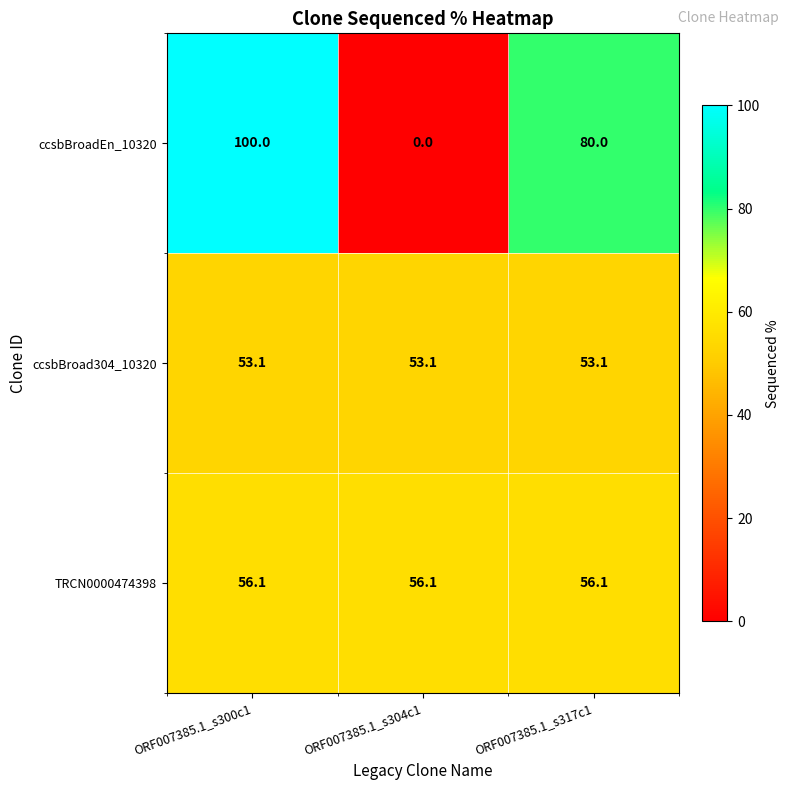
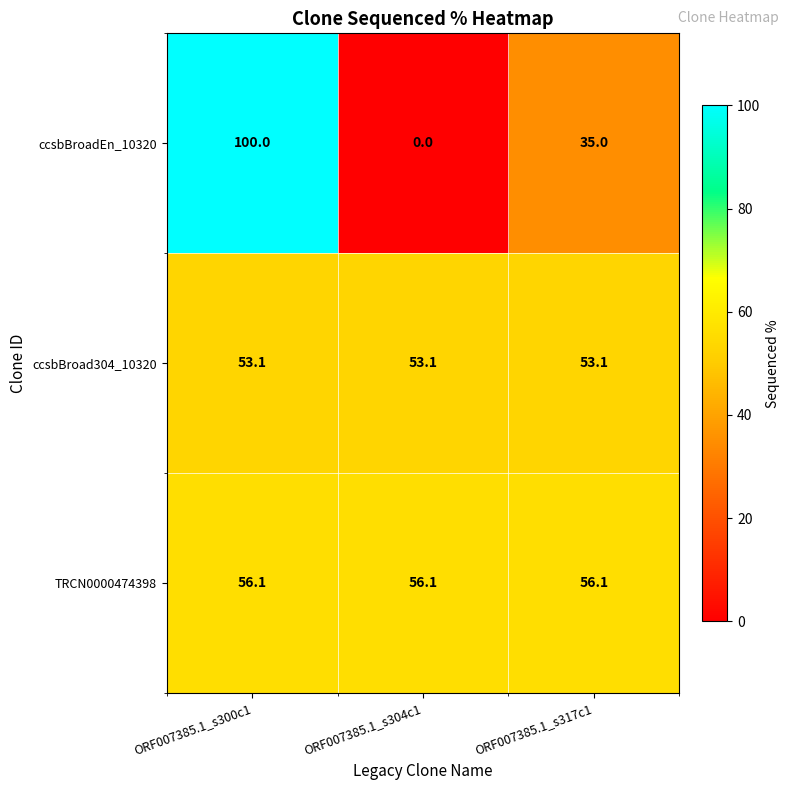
ccsbBroadEn_10320, ORF007385.1_s317c1: 80.0 -> 35.0
